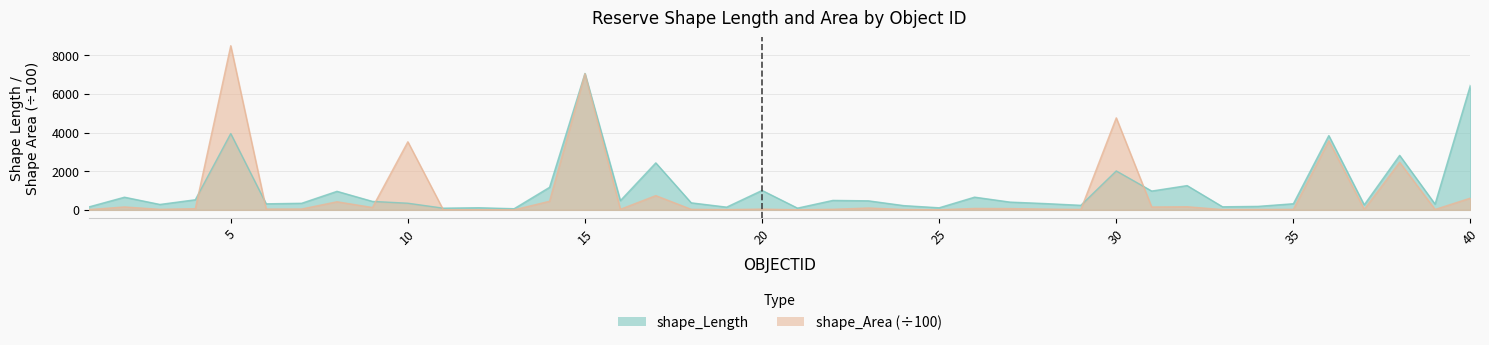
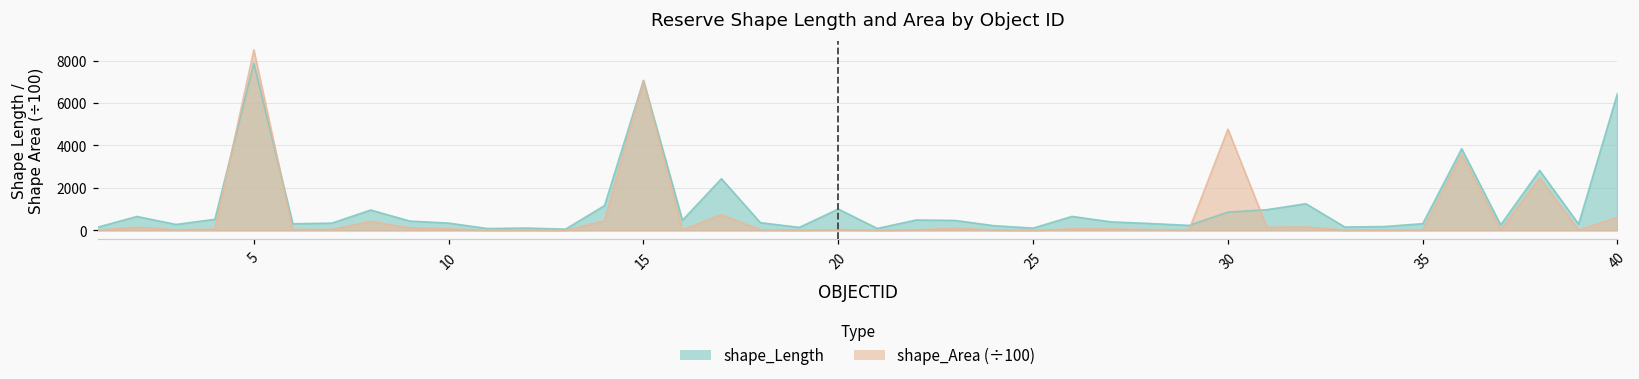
shape_Length, 5: 4000 -> 7900
shape_Area (÷100), 10: 3500 -> 100
shape_Length, 30: 2000 -> 900
